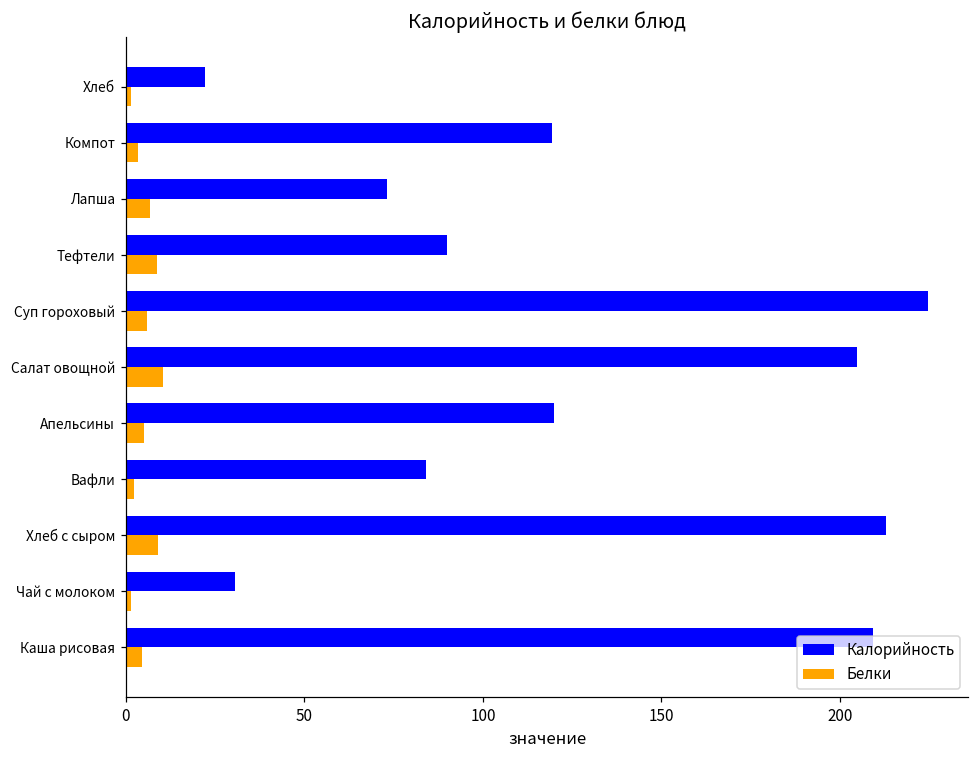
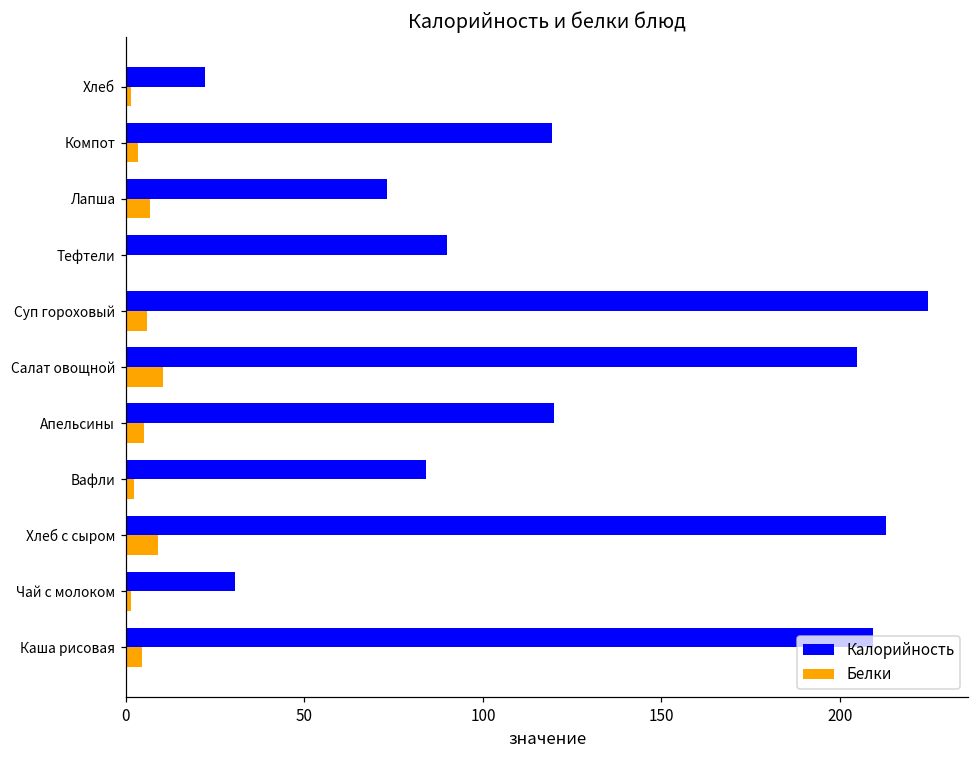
Белки, Тефтели: 9 -> 0
